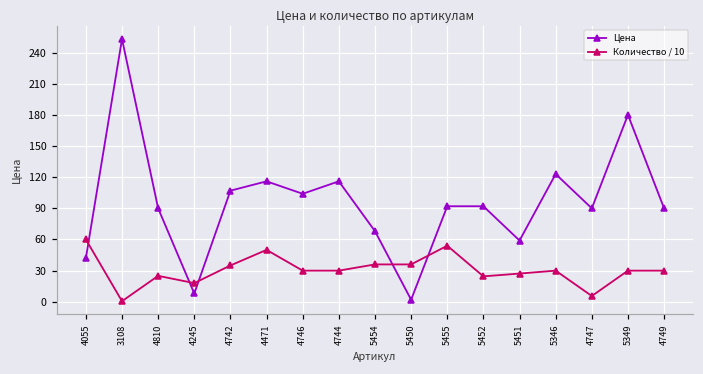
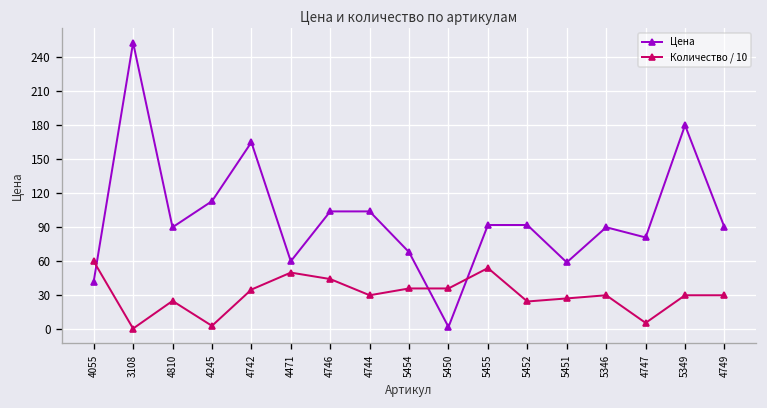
Цена, 4245: 10 -> 110
Количество / 10, 4245: 20 -> 0
Цена, 4742: 110 -> 170
Цена, 4471: 120 -> 60
Количество / 10, 4746: 30 -> 40
Цена, 4744: 120 -> 100
Цена, 5346: 120 -> 90
Цена, 4747: 90 -> 80
